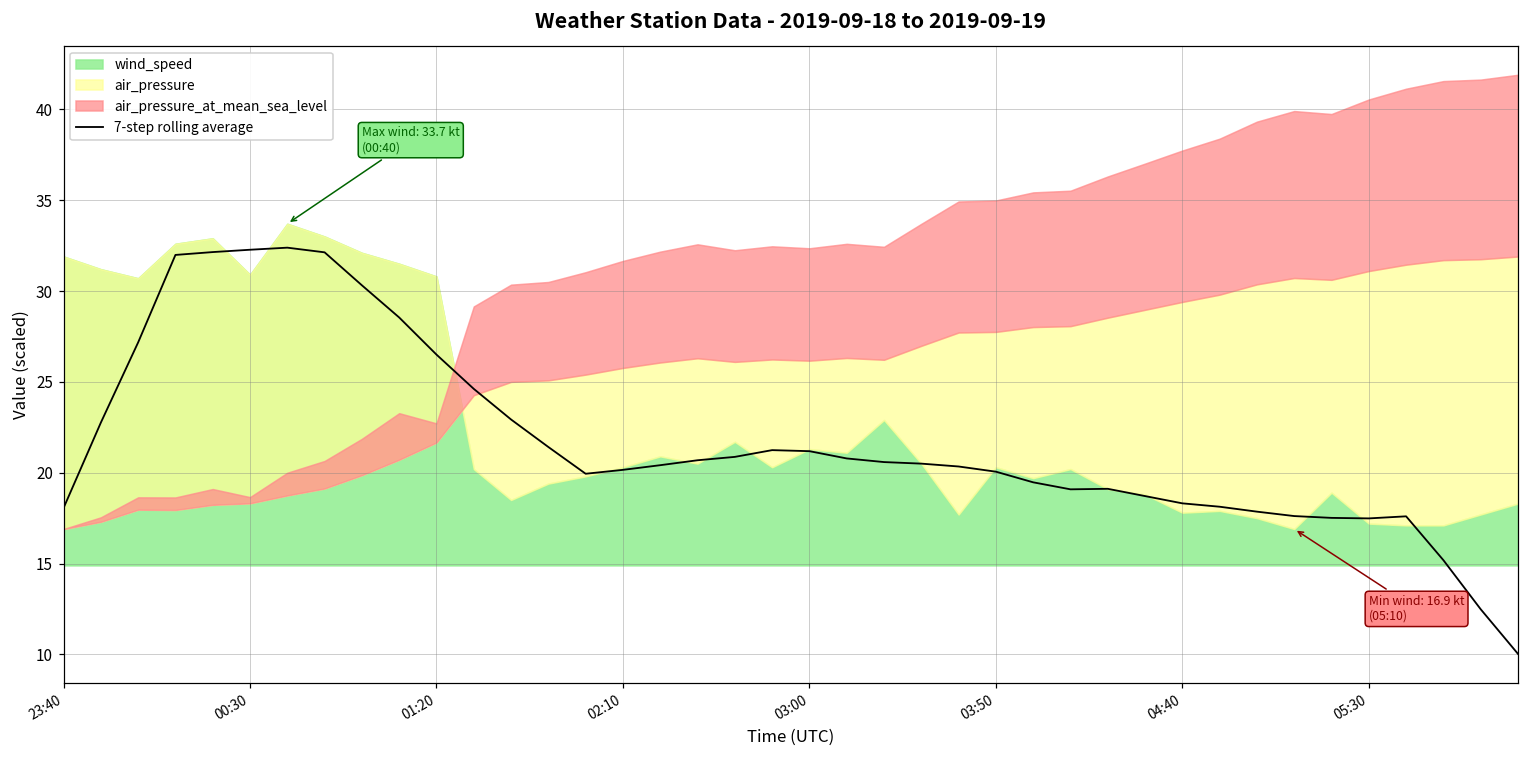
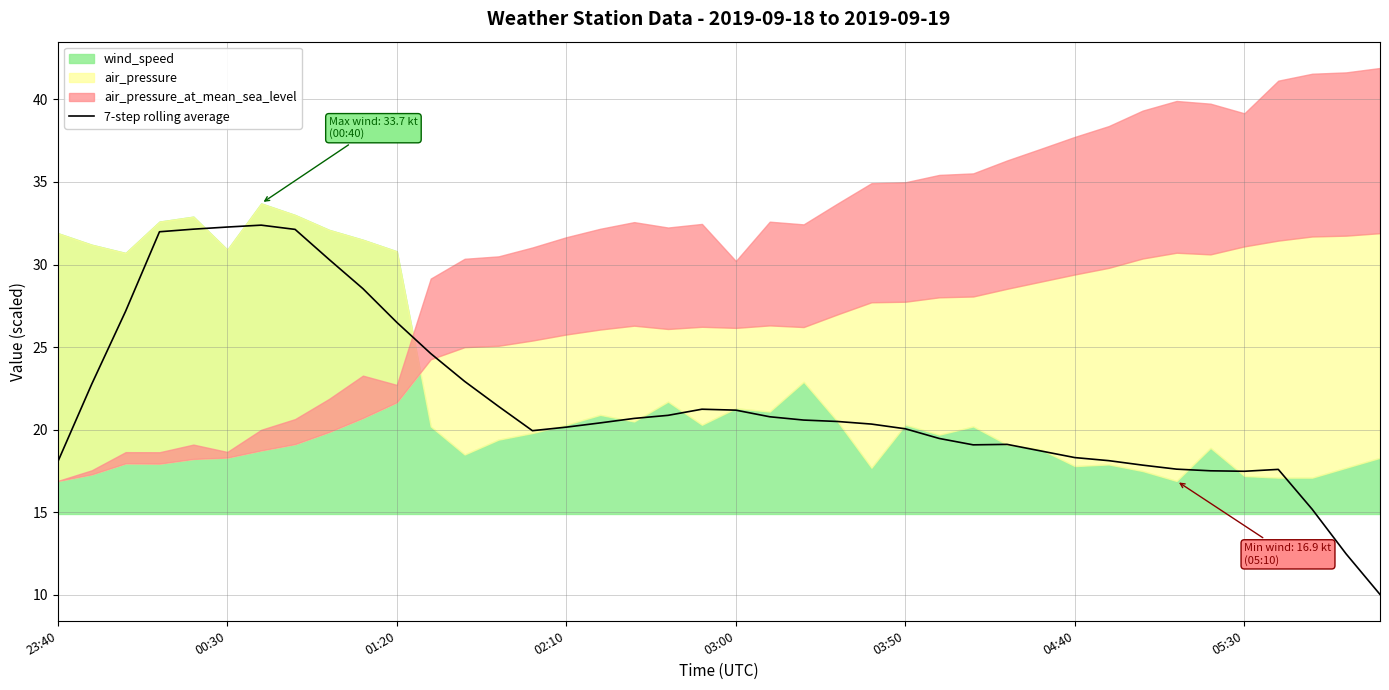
air_pressure_at_mean_sea_level, 03:00: 6.2 -> 4.0
air_pressure_at_mean_sea_level, 05:30: 9.4 -> 8.1
